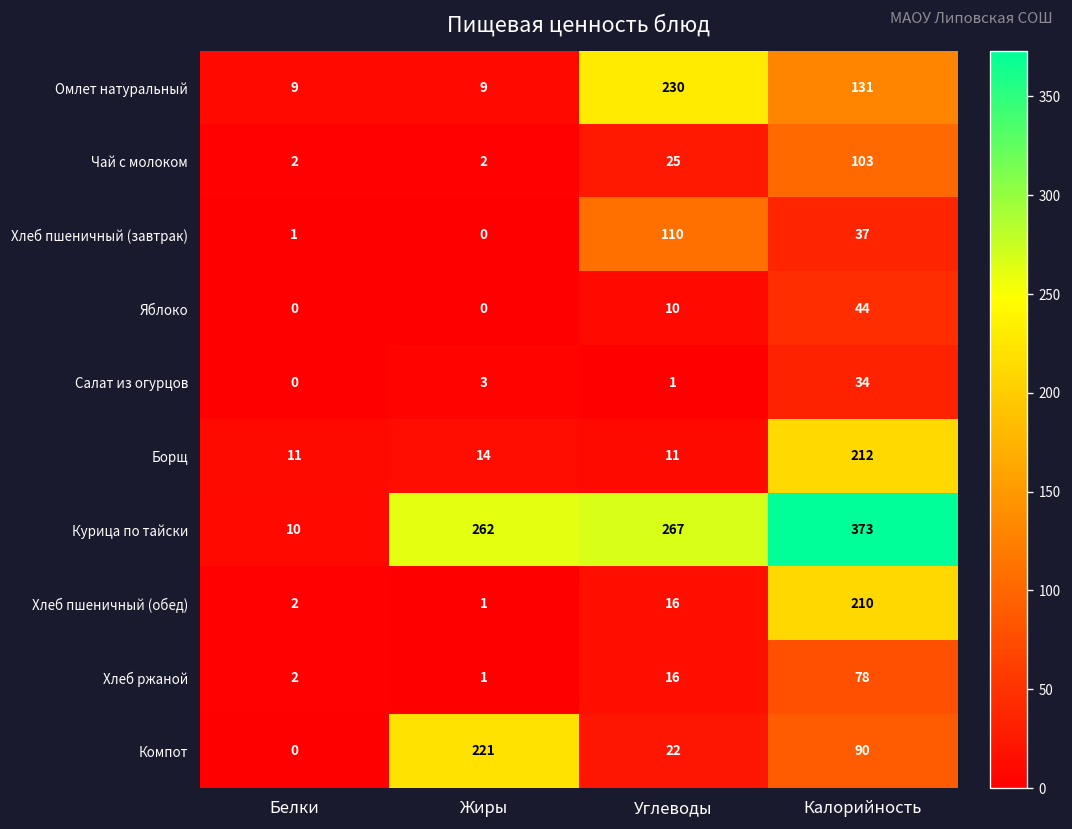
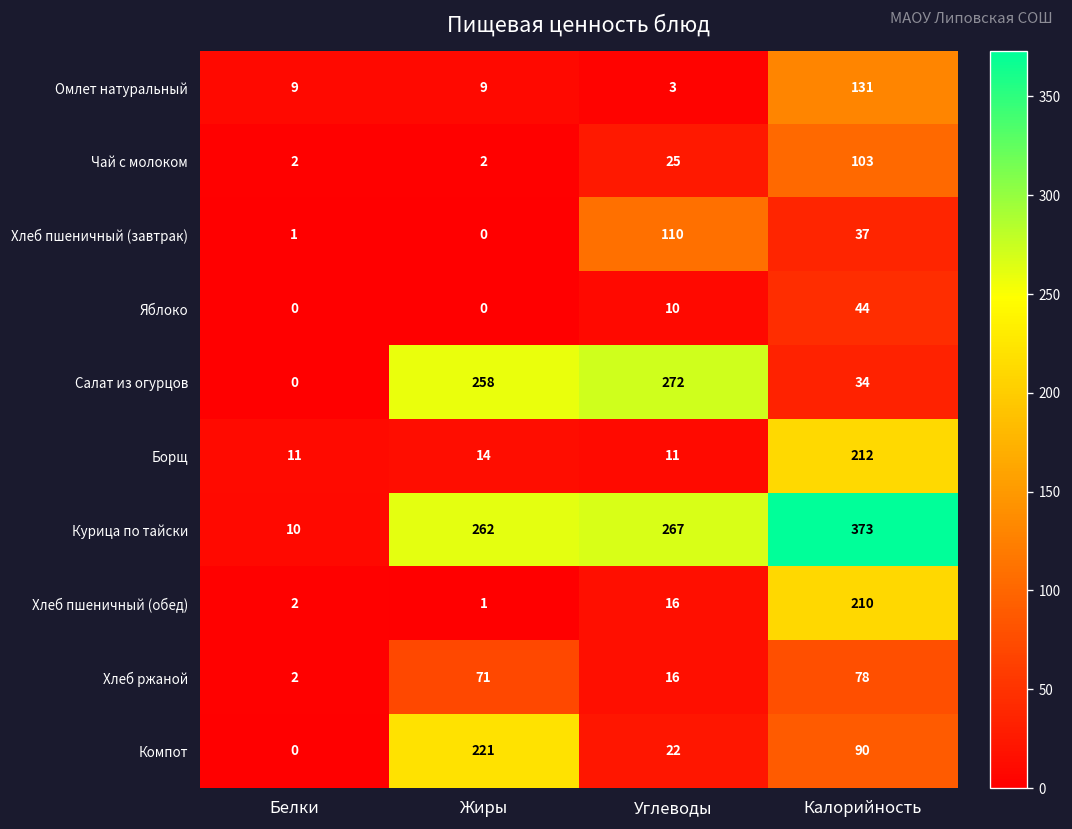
Омлет натуральный, Углеводы: 230 -> 3
Салат из огурцов, Жиры: 3 -> 258
Салат из огурцов, Углеводы: 1 -> 272
Хлеб ржаной, Жиры: 1 -> 71
